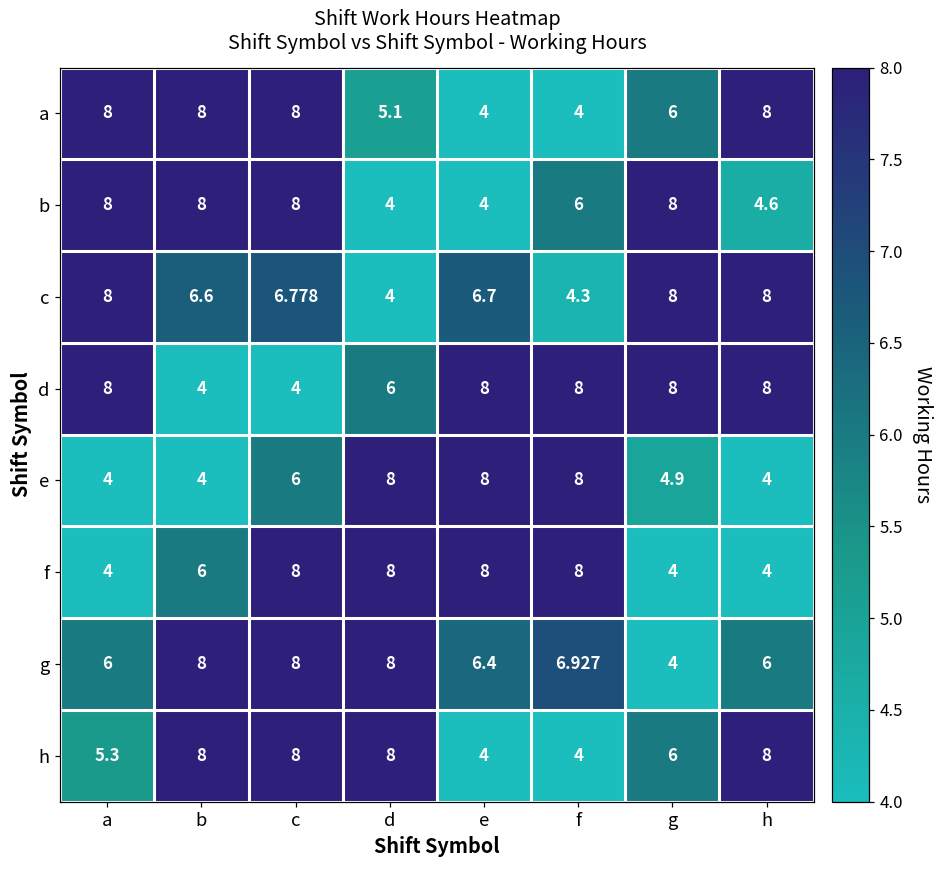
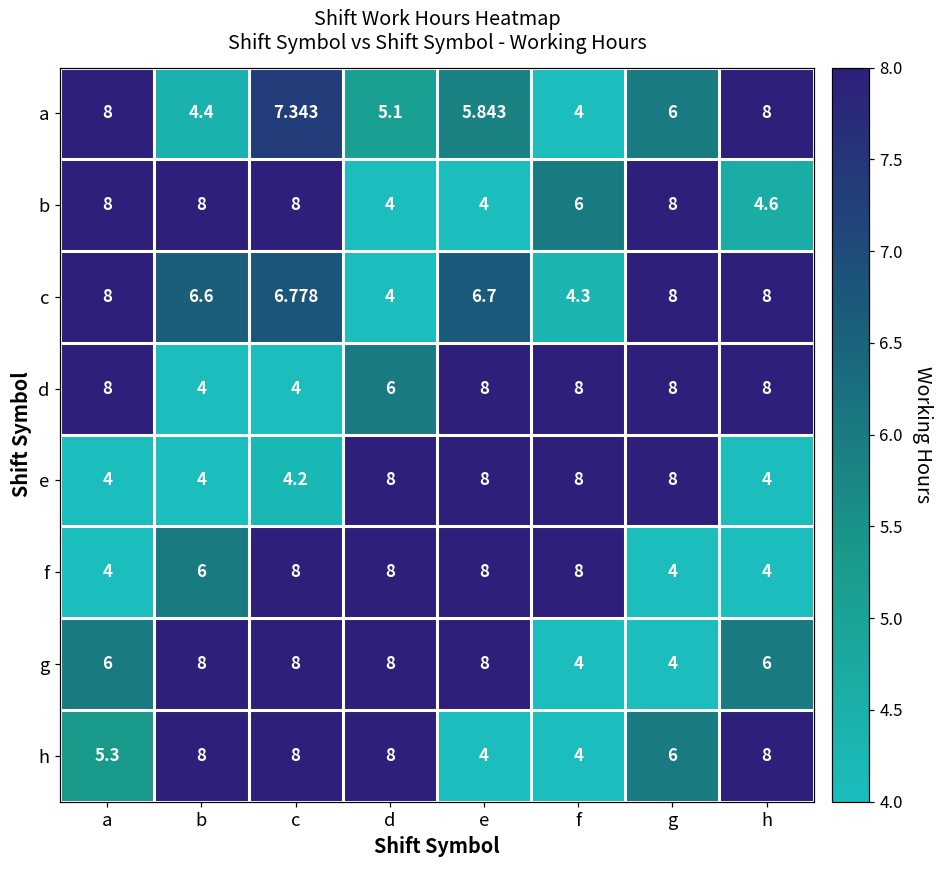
a, b: 8 -> 4.4
a, c: 8 -> 7.343
a, e: 4 -> 5.843
e, c: 6 -> 4.2
e, g: 4.9 -> 8
g, e: 6.4 -> 8
g, f: 6.927 -> 4
